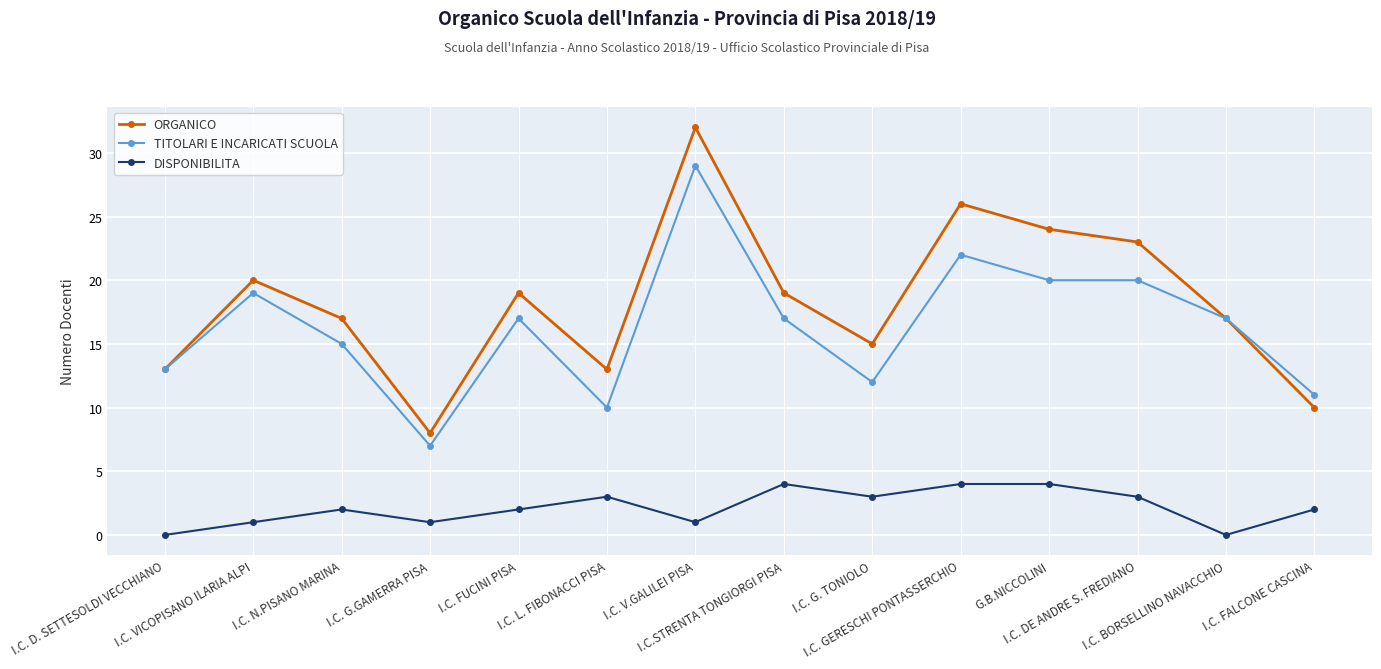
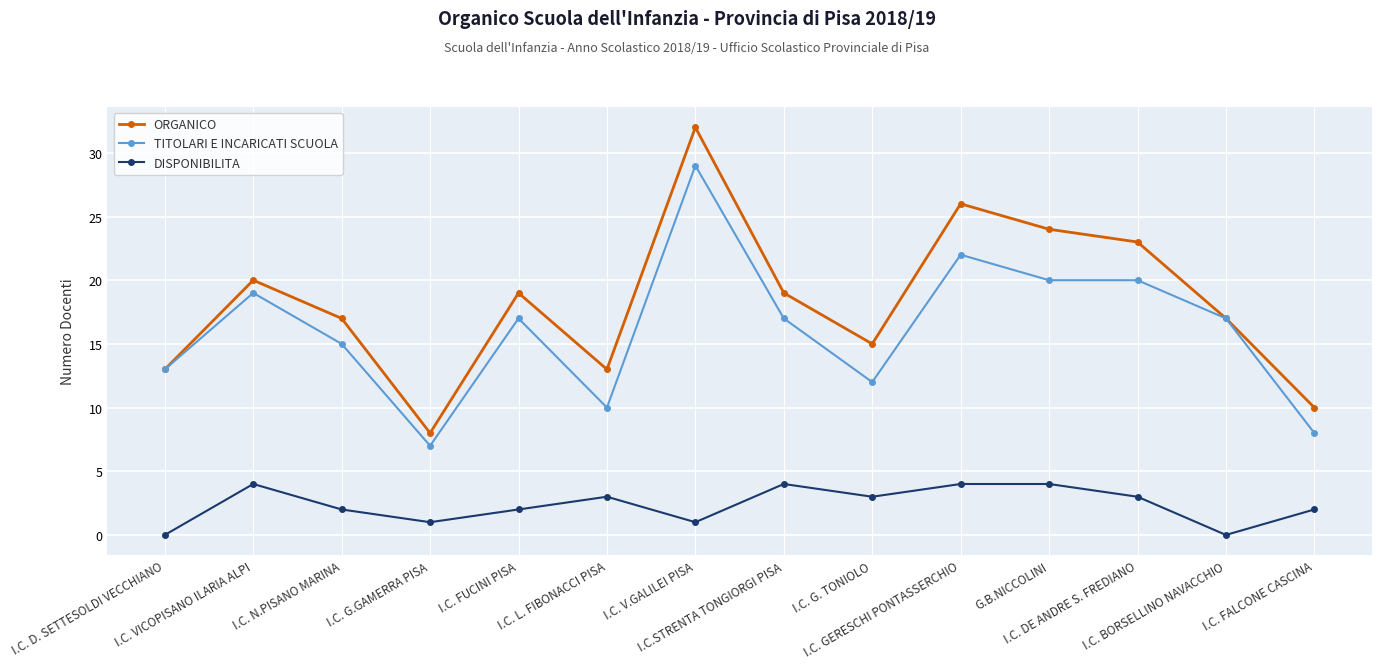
DISPONIBILITA, I.C. VICOPISANO ILARIA ALPI: 1 -> 4
TITOLARI E INCARICATI SCUOLA, I.C. FALCONE CASCINA: 11 -> 8
